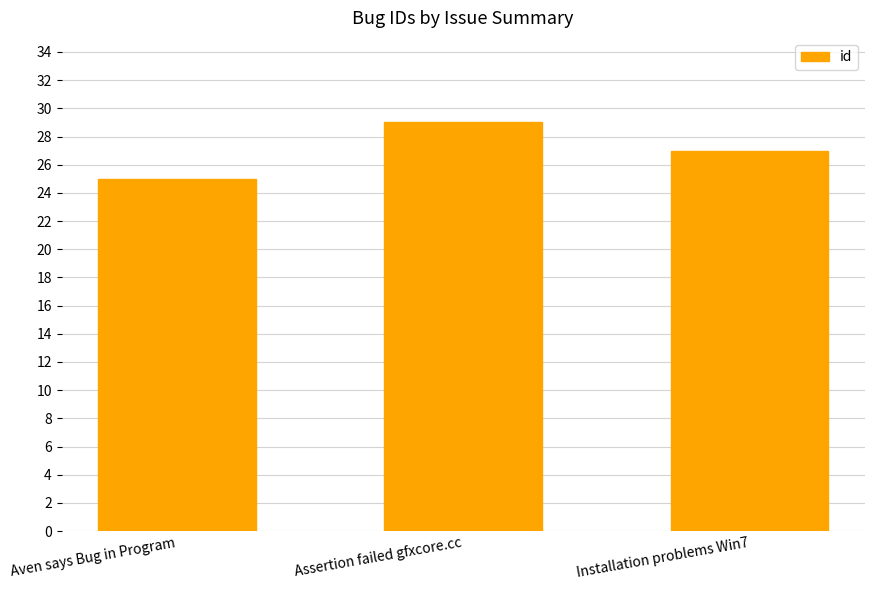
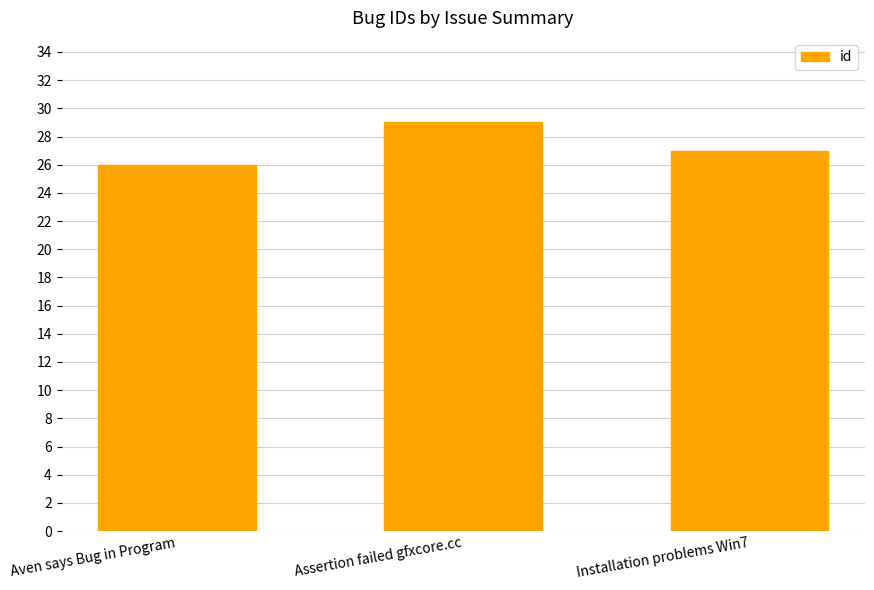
Aven says Bug in Program: 25 -> 26
